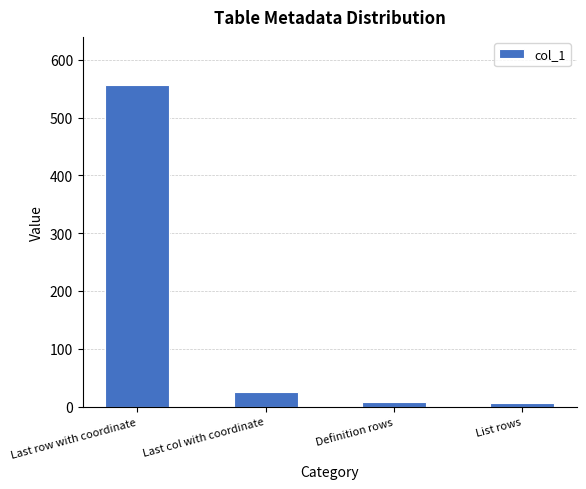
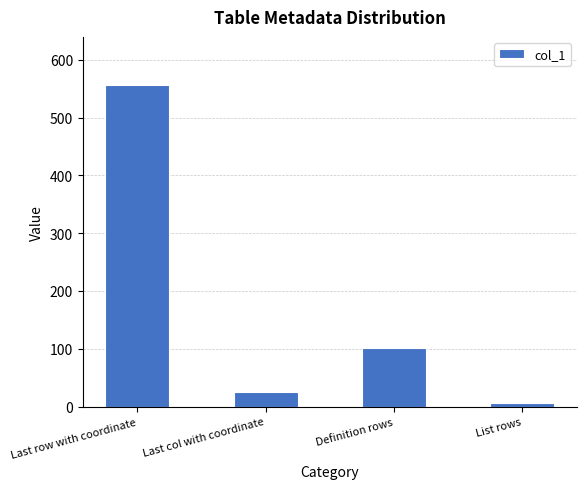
Definition rows: 10 -> 100
